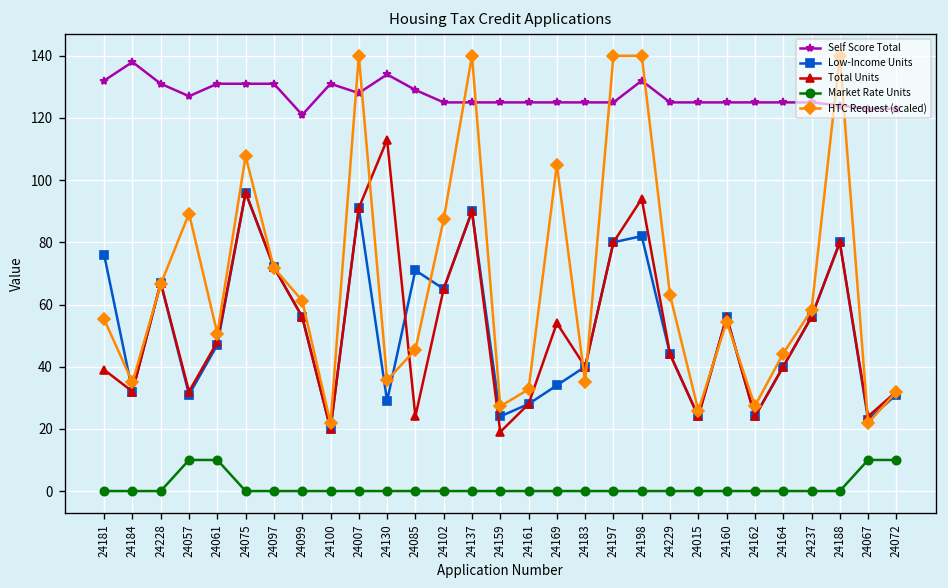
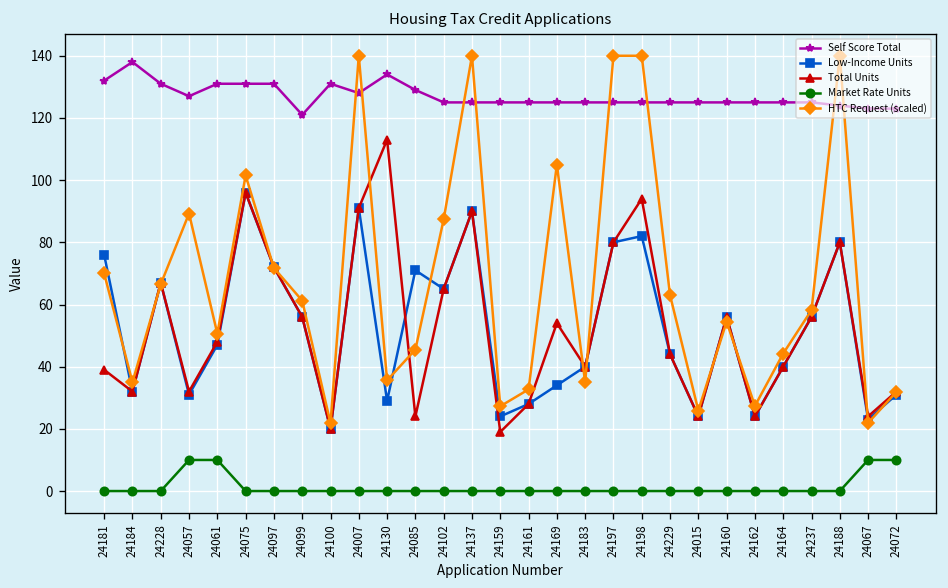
HTC Request (scaled), 24181: 55 -> 70
HTC Request (scaled), 24075: 108 -> 102
Self Score Total, 24198: 132 -> 125
